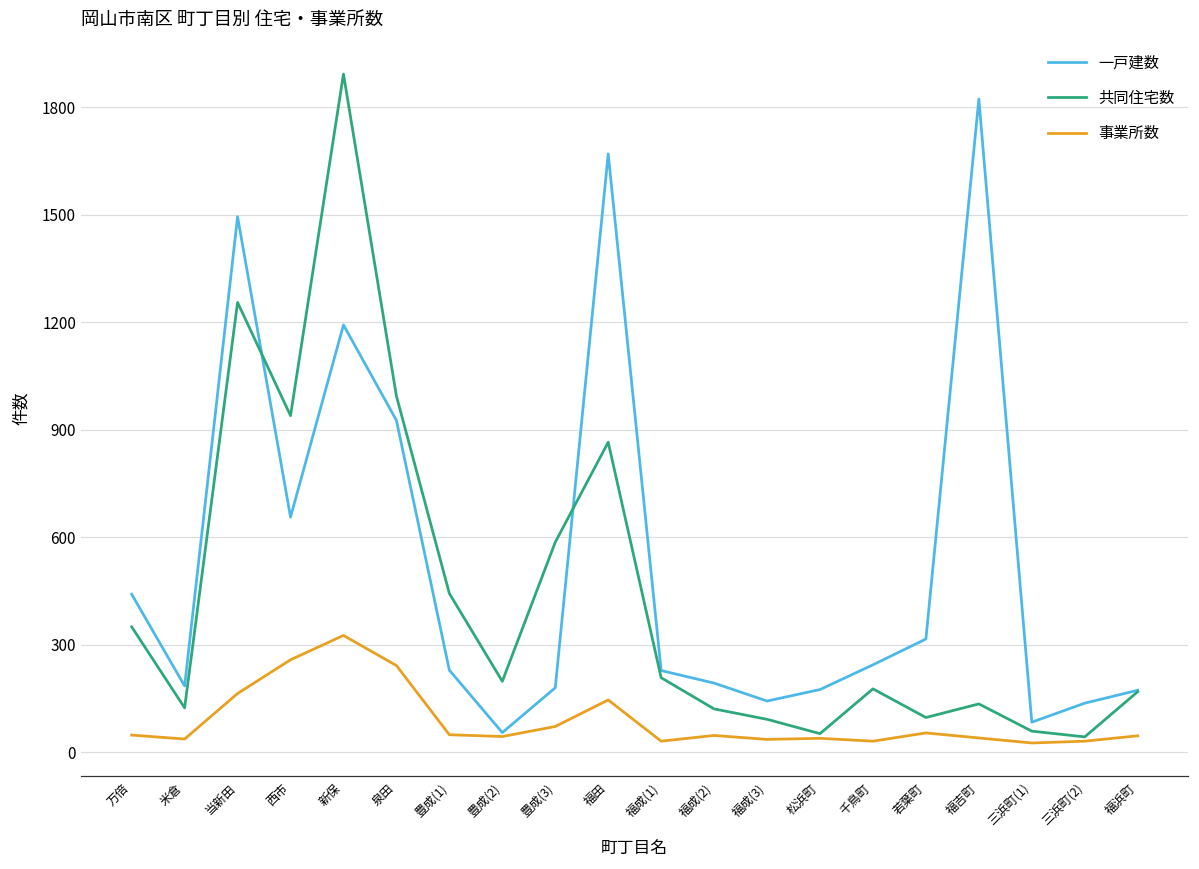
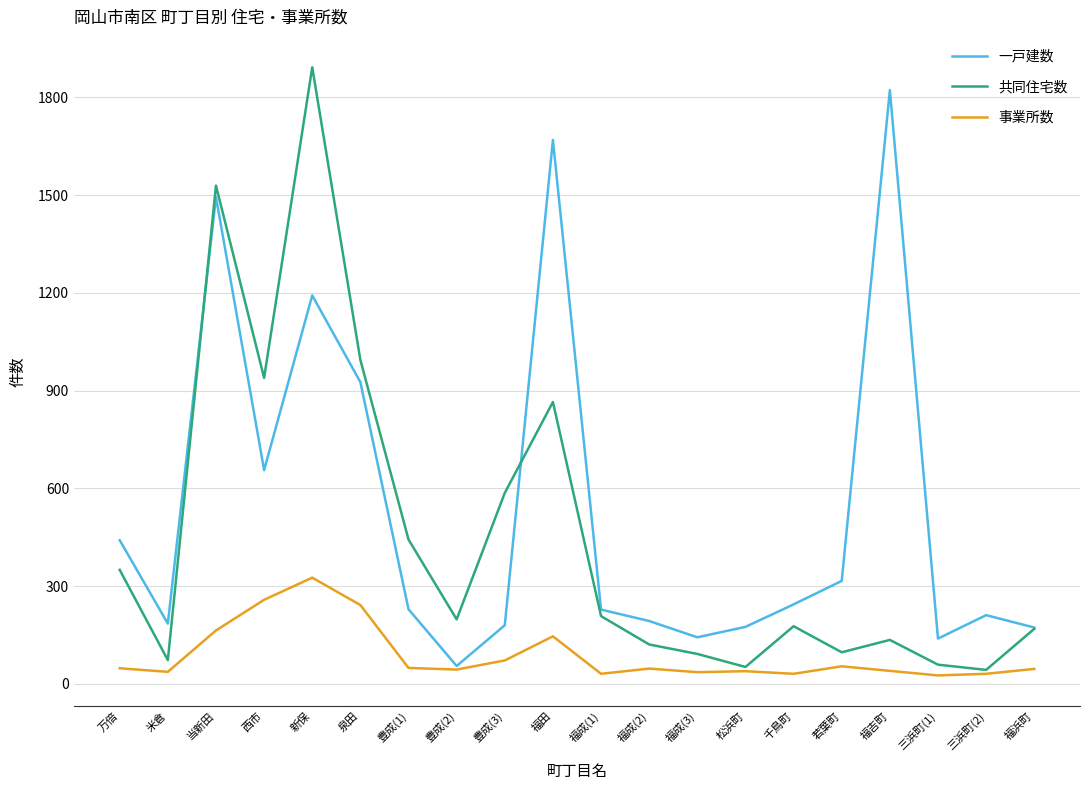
共同住宅数, 米倉: 120 -> 70
共同住宅数, 当新田: 1260 -> 1530
一戸建数, 三浜町(1): 80 -> 140
一戸建数, 三浜町(2): 140 -> 210
